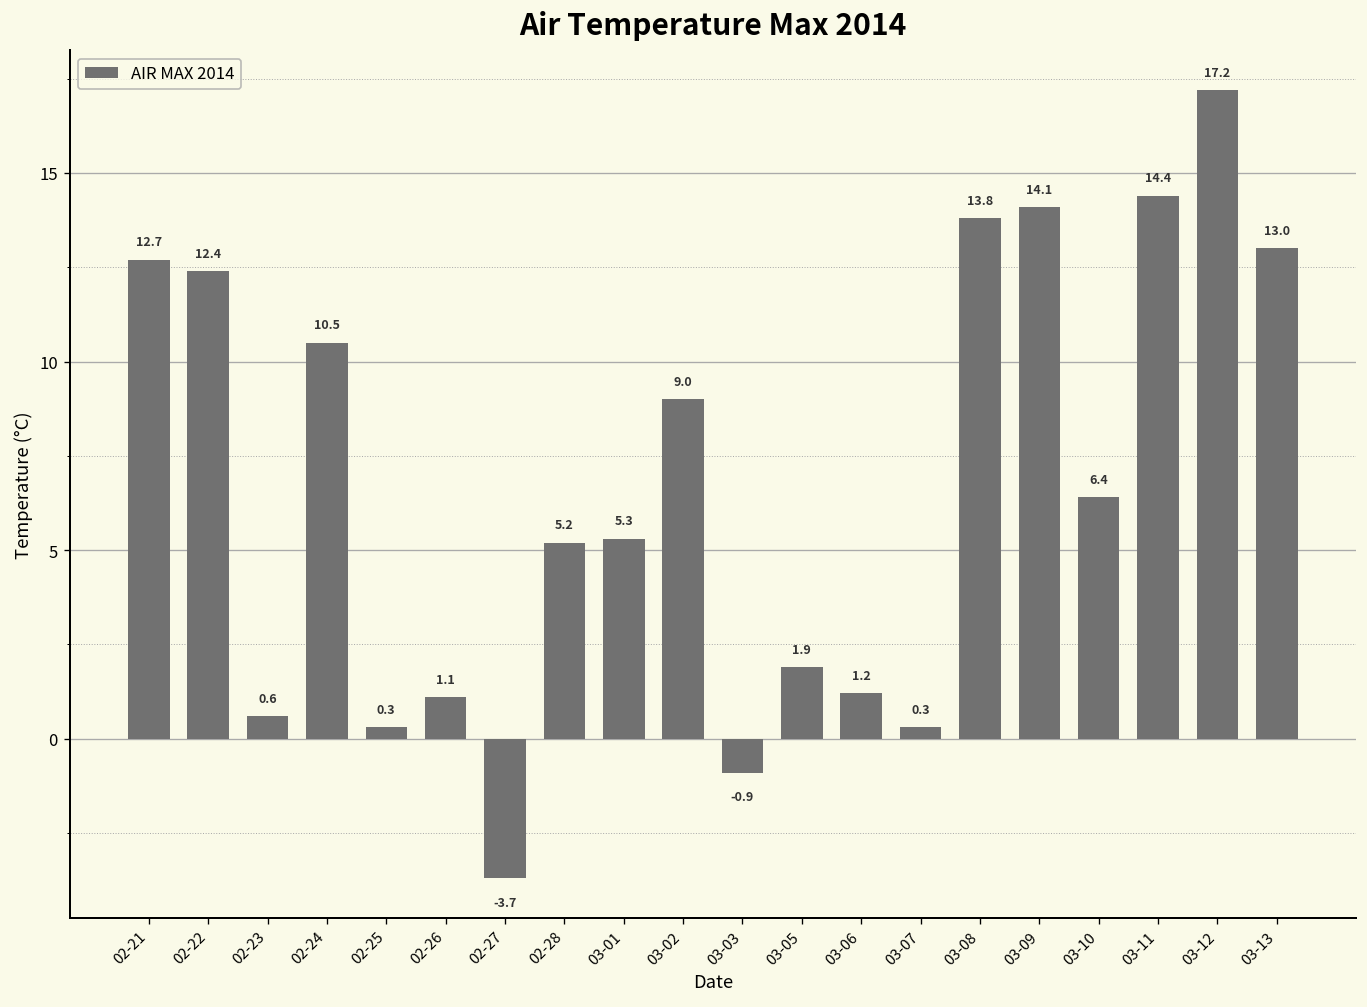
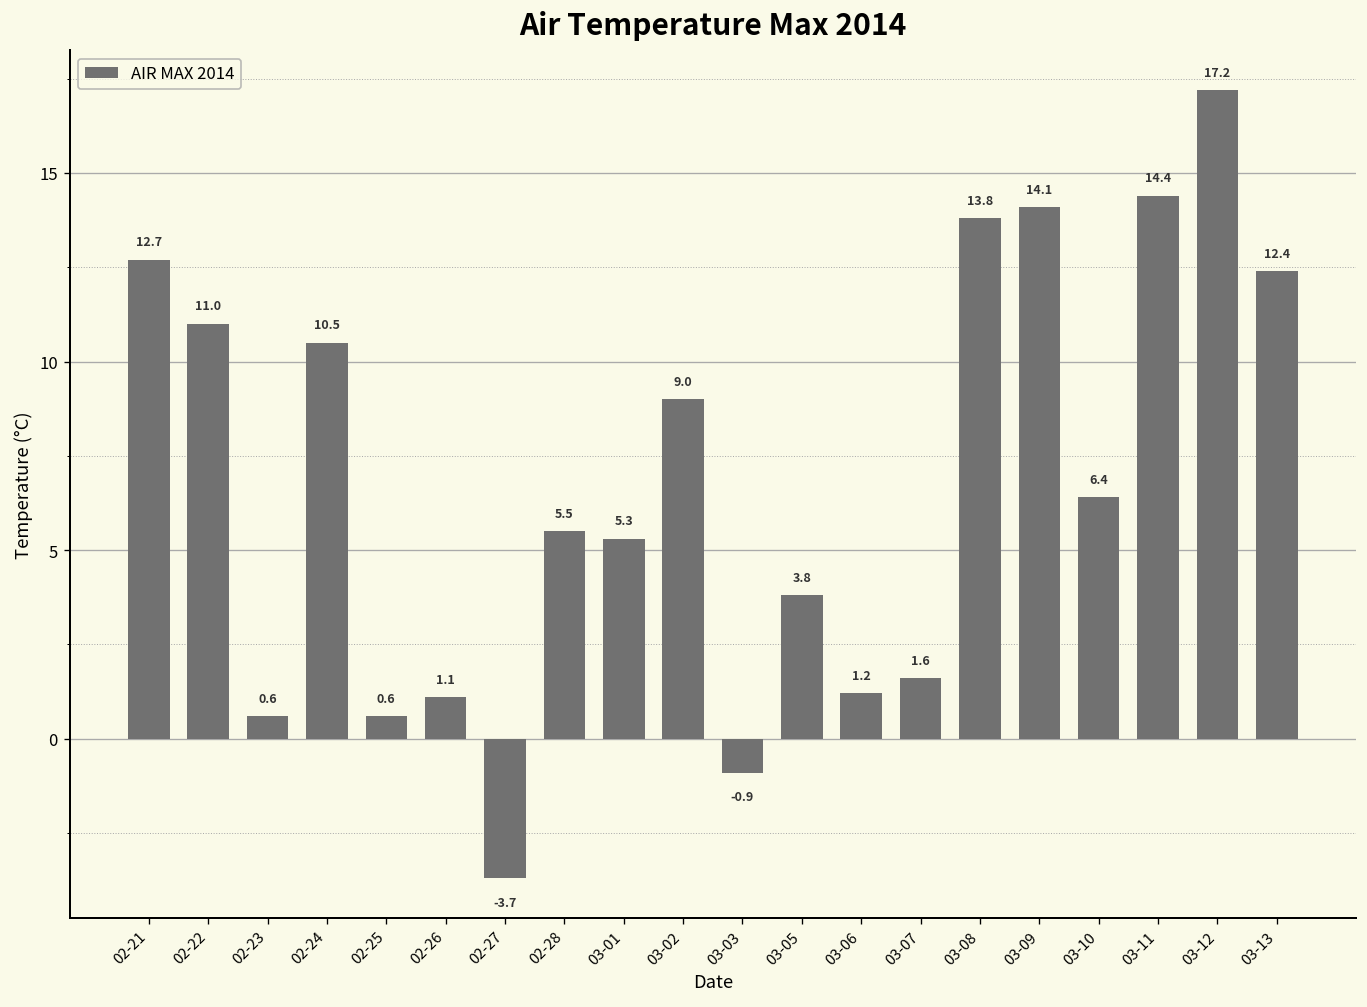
02-22: 12.4 -> 11.0
02-25: 0.3 -> 0.6
02-28: 5.2 -> 5.5
03-05: 1.9 -> 3.8
03-07: 0.3 -> 1.6
03-13: 13.0 -> 12.4
